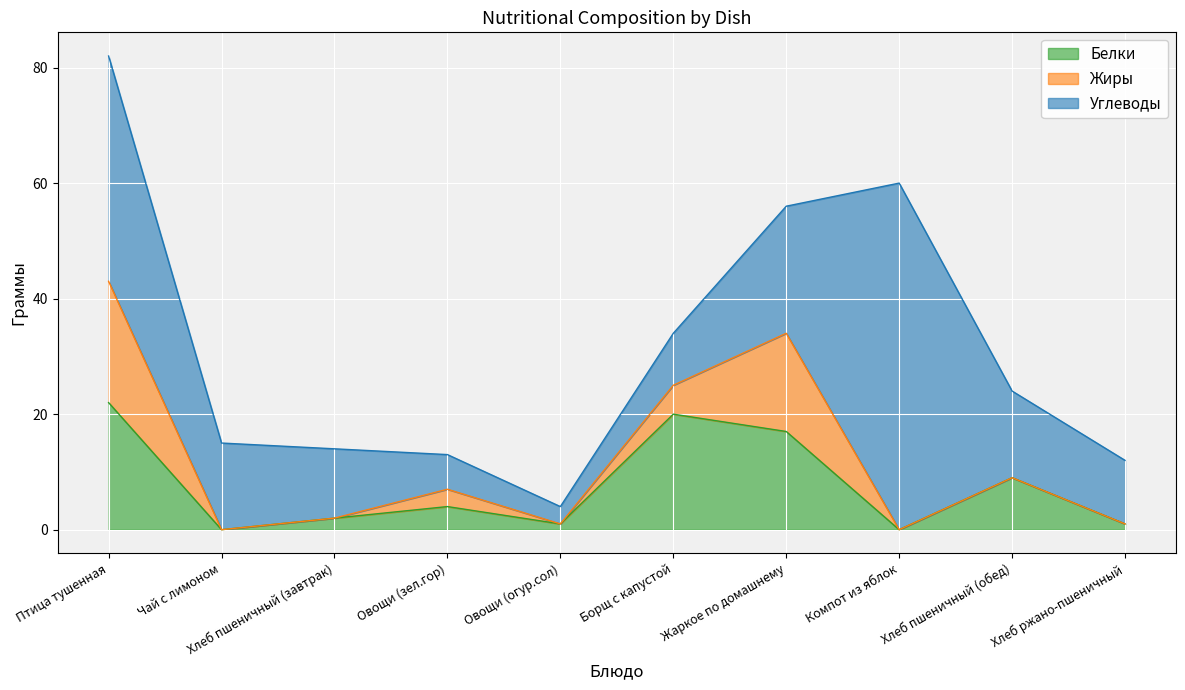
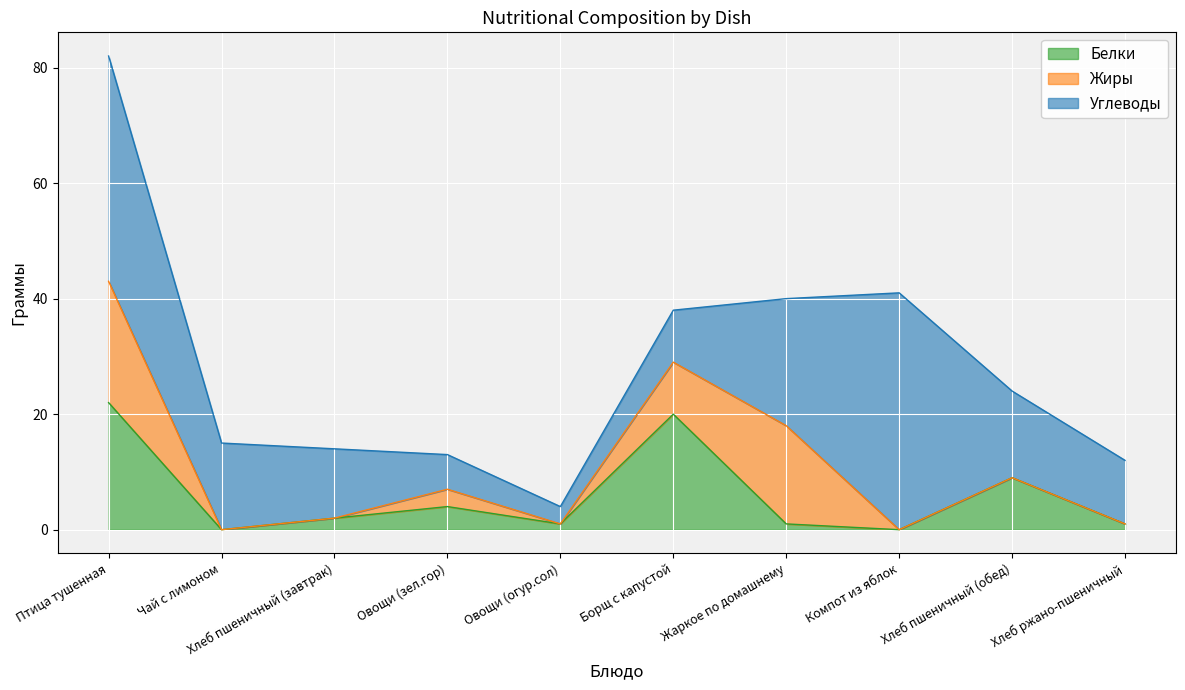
Жиры, Борщ с капустой: 5 -> 9
Белки, Жаркое по домашнему: 17 -> 1
Углеводы, Компот из яблок: 60 -> 41
